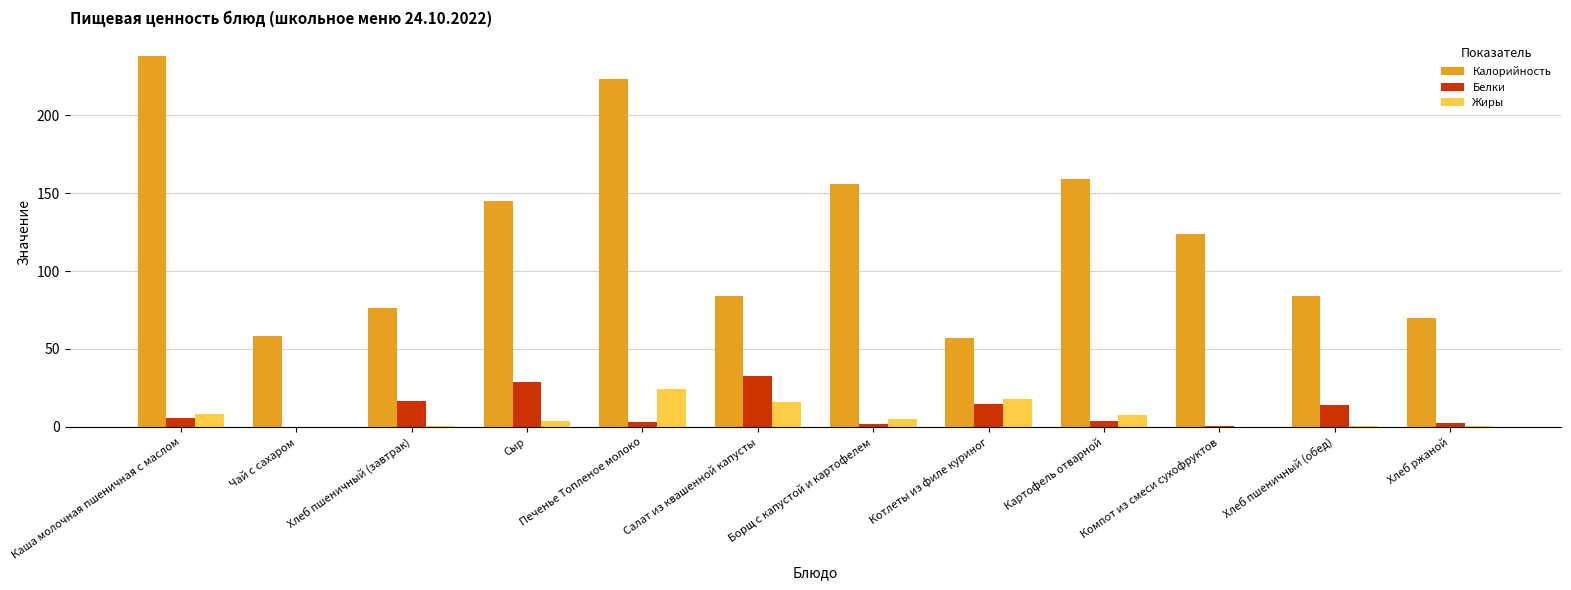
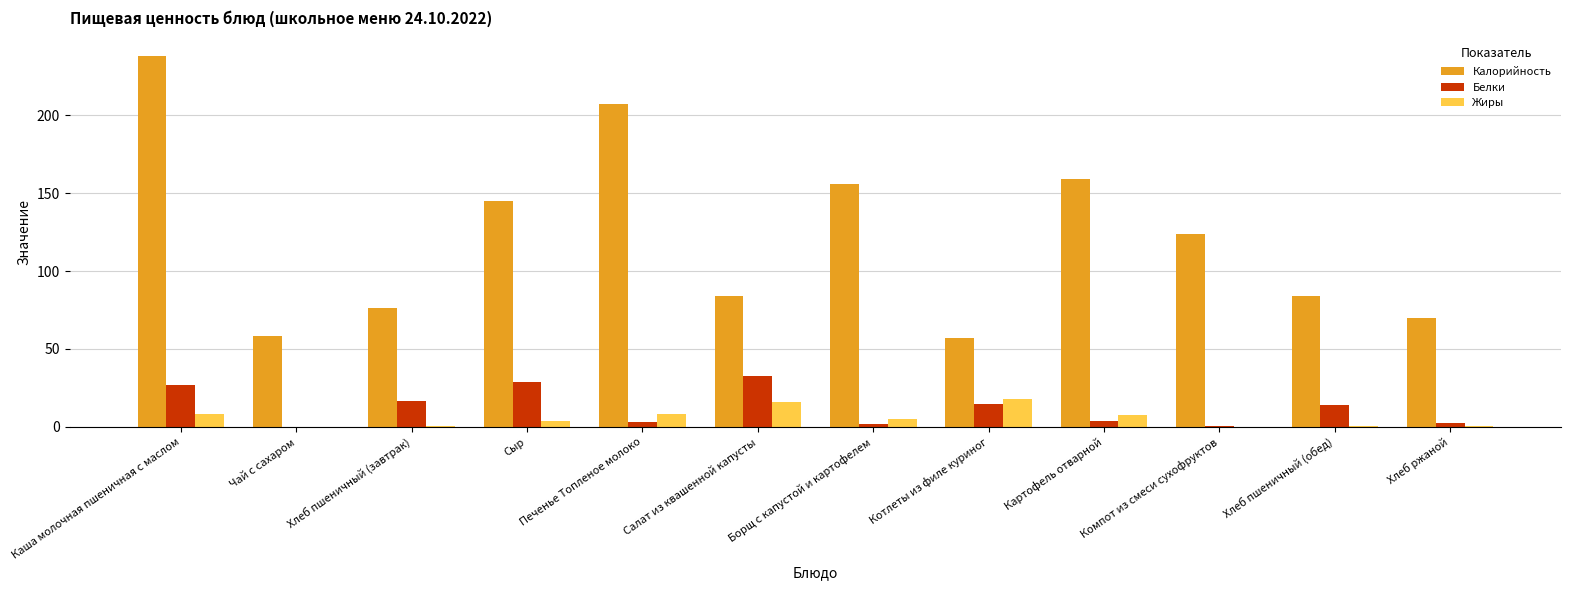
Белки, Каша молочная пшеничная с маслом: 6 -> 27
Калорийность, Печенье Топленое молоко: 223 -> 207
Жиры, Печенье Топленое молоко: 24 -> 8
